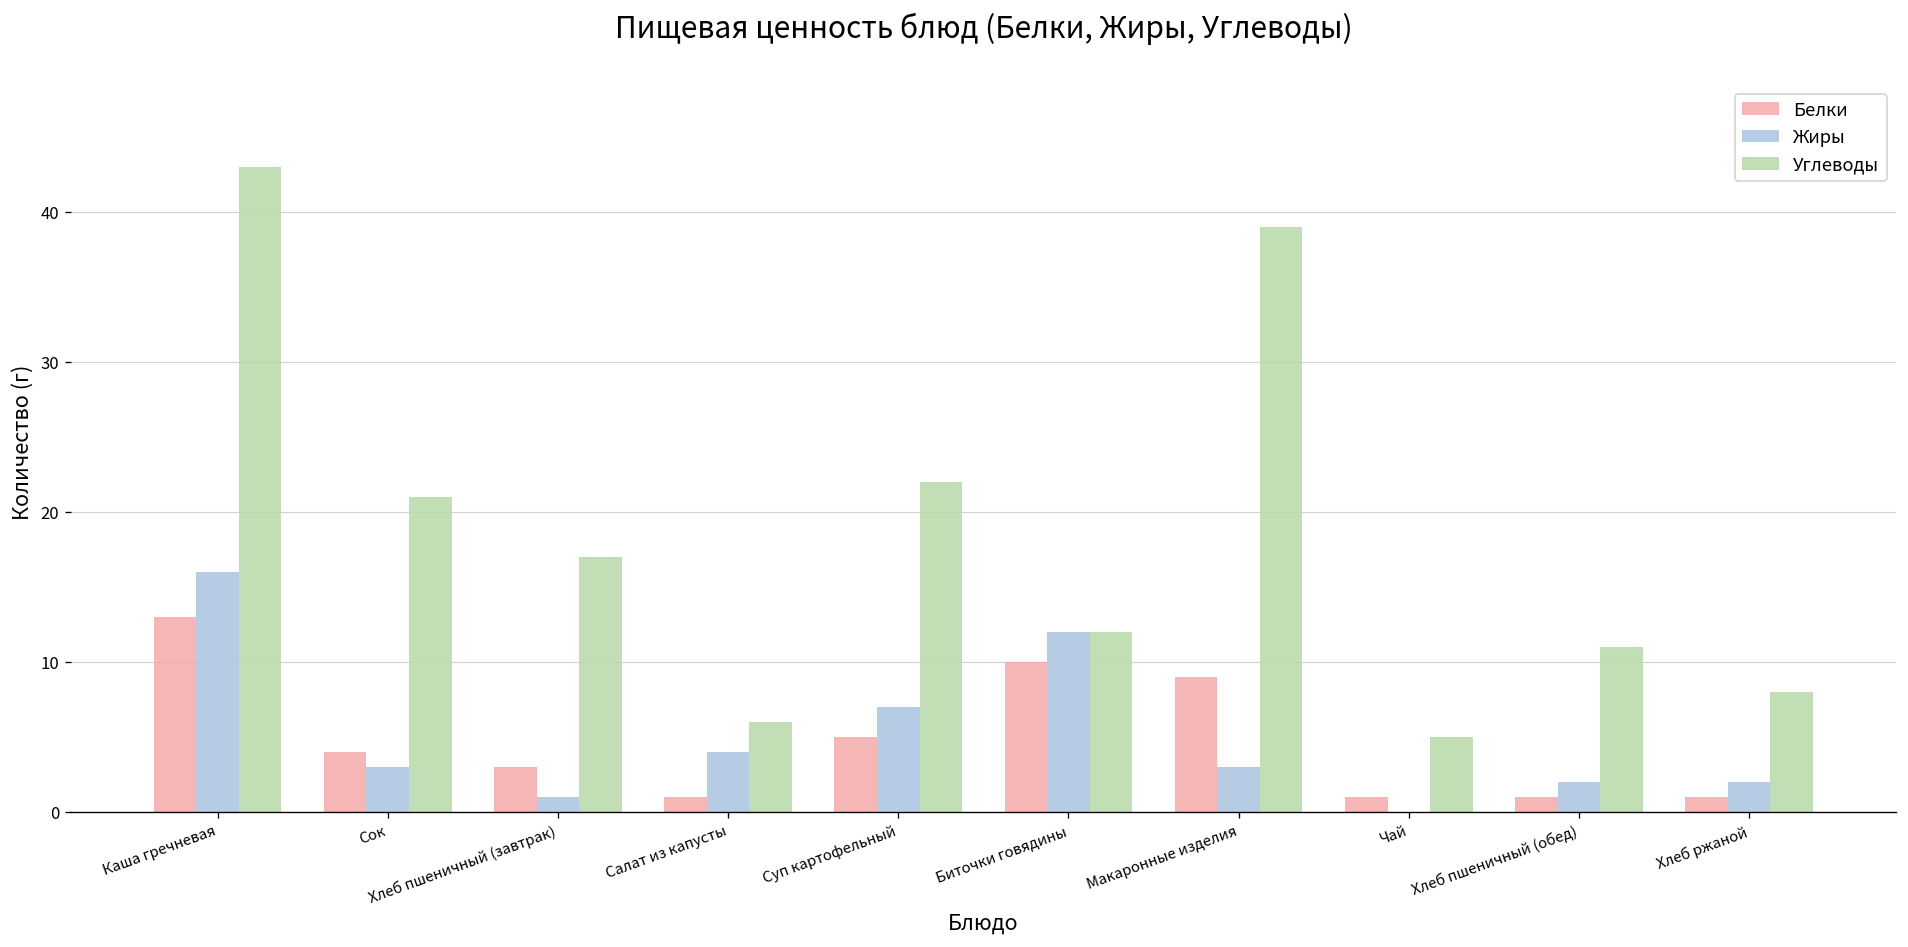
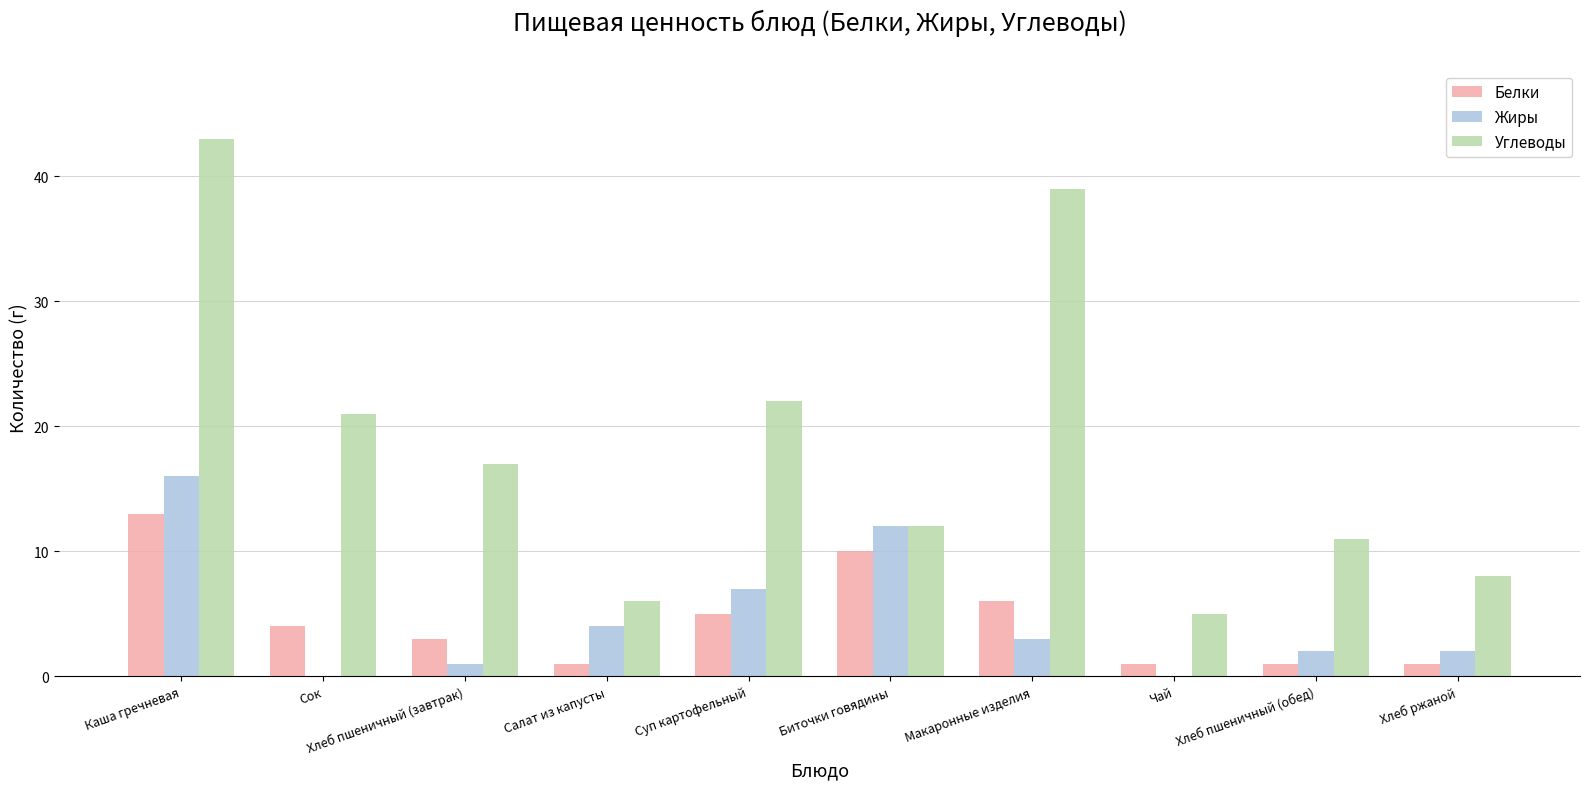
Жиры, Сок: 3 -> 0
Белки, Макаронные изделия: 9 -> 6
